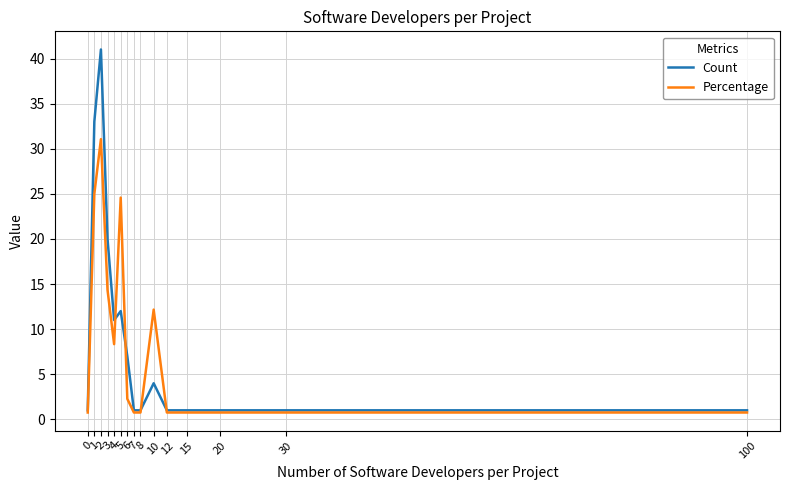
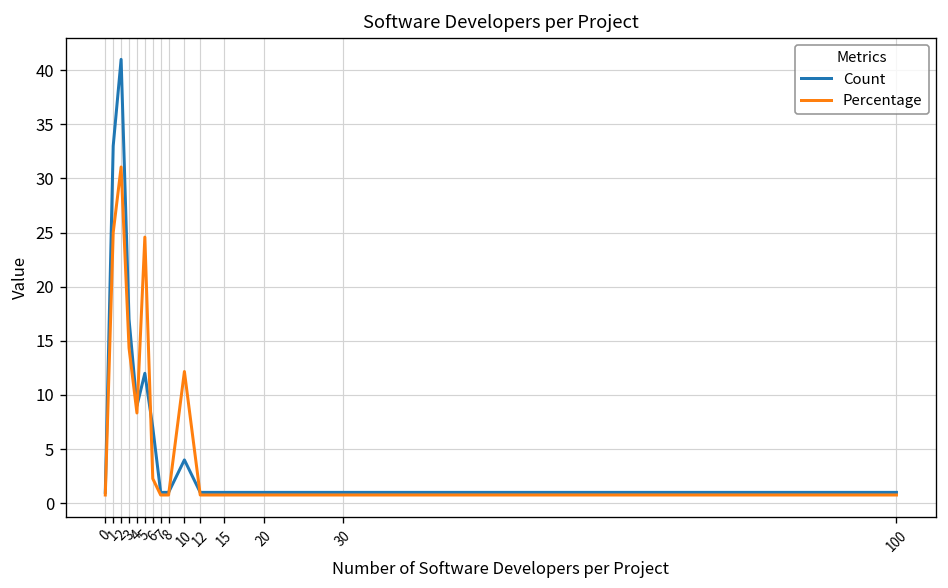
Count, 3: 20 -> 17
Count, 4: 11 -> 9
